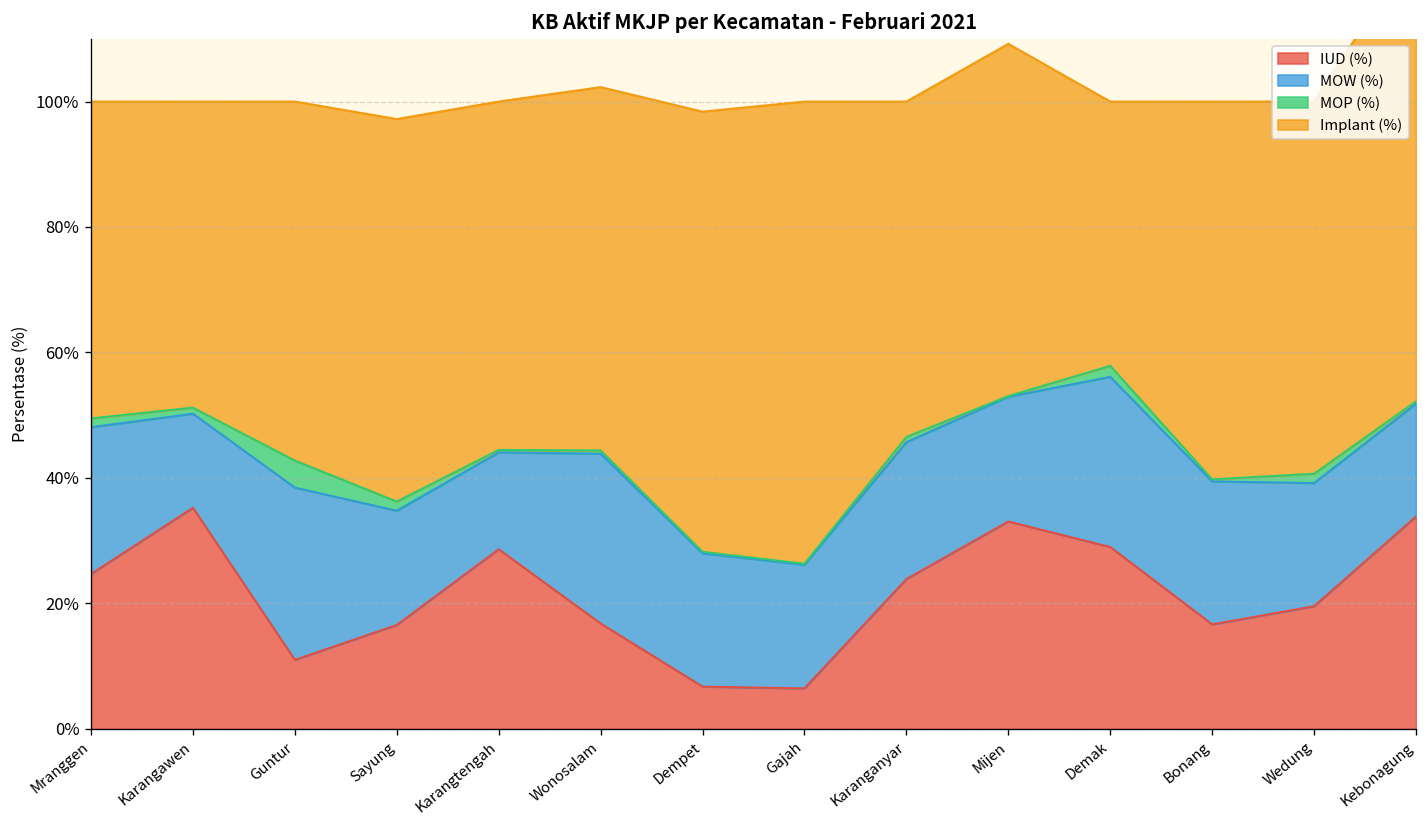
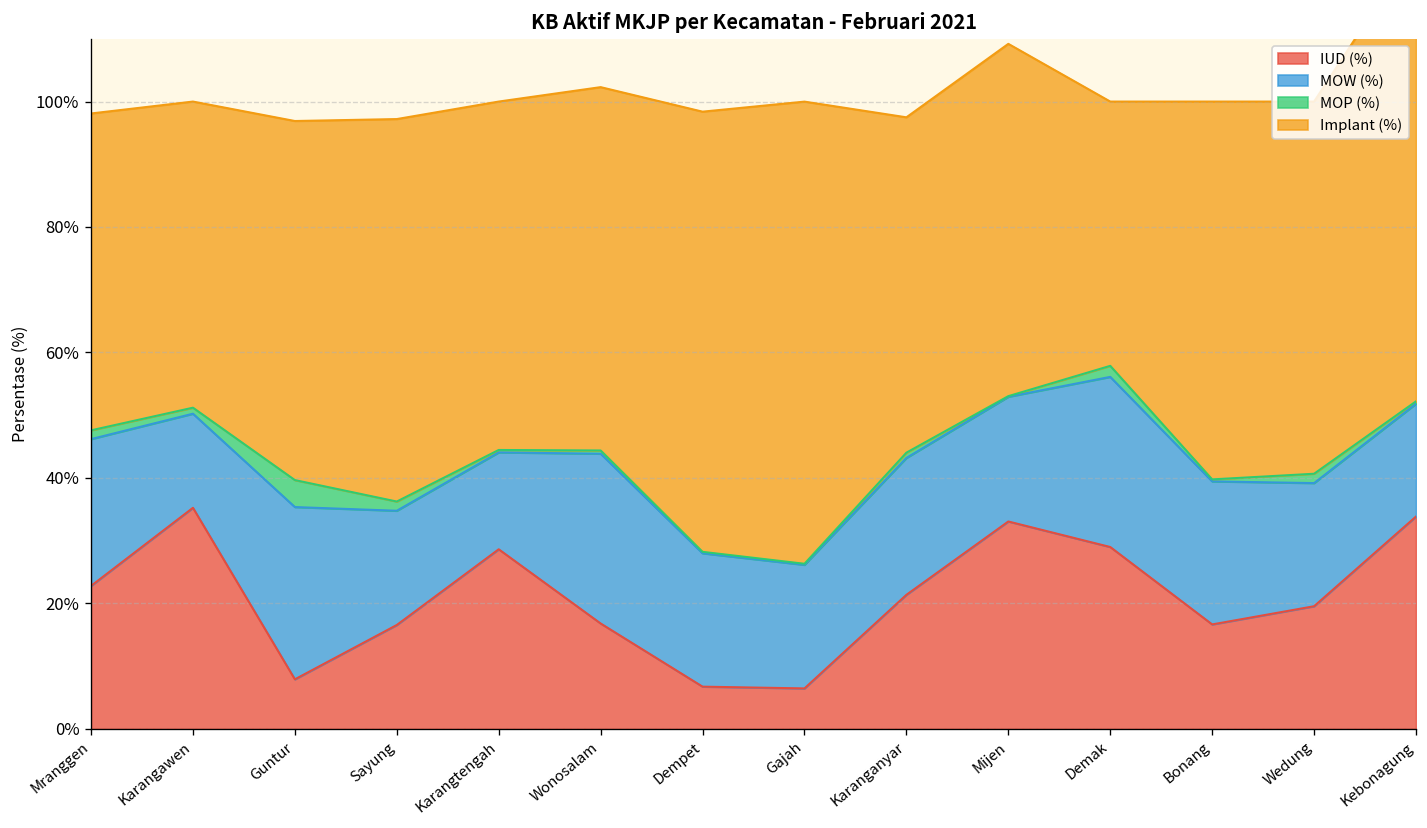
IUD (%), Mranggen: 25% -> 23%
IUD (%), Guntur: 11% -> 8%
IUD (%), Karanganyar: 24% -> 21%
